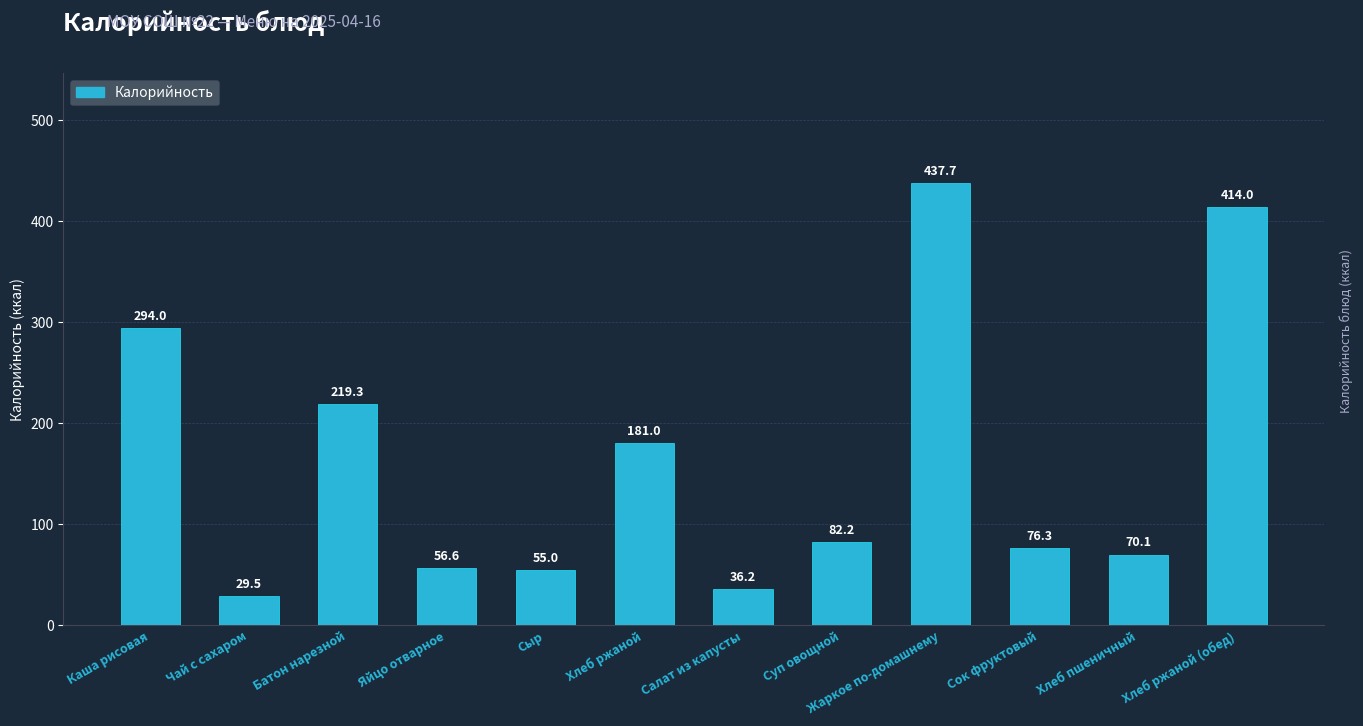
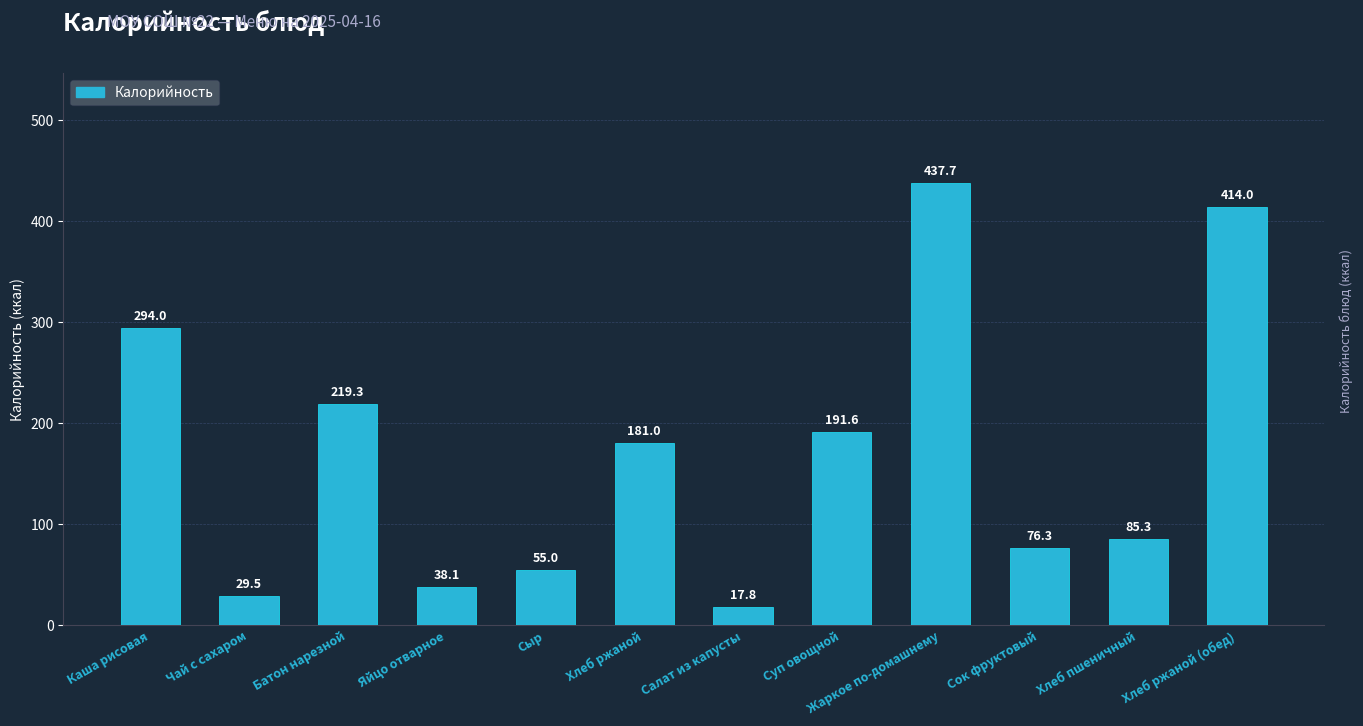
Яйцо отварное: 56.6 -> 38.1
Салат из капусты: 36.2 -> 17.8
Суп овощной: 82.2 -> 191.6
Хлеб пшеничный: 70.1 -> 85.3
